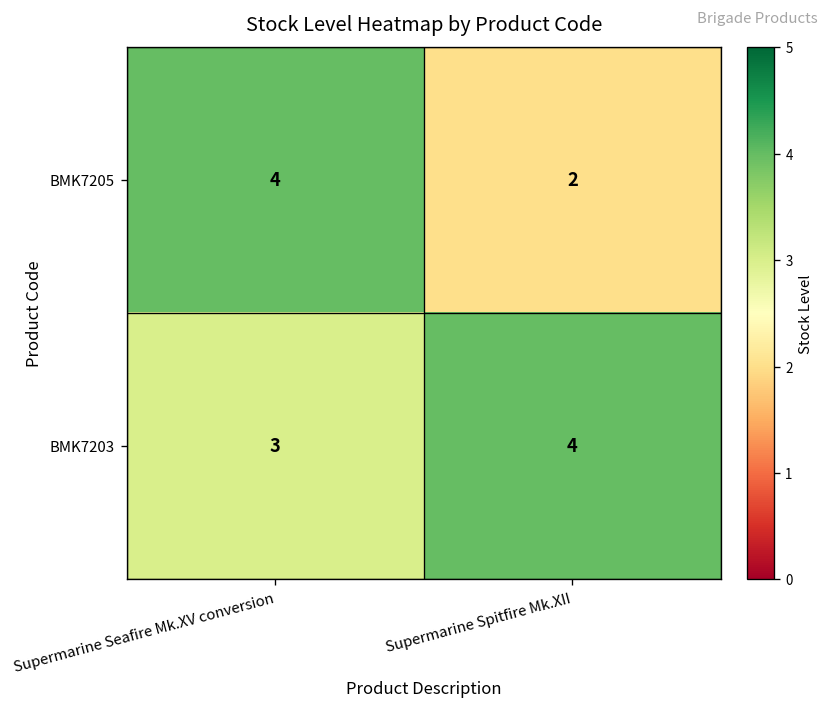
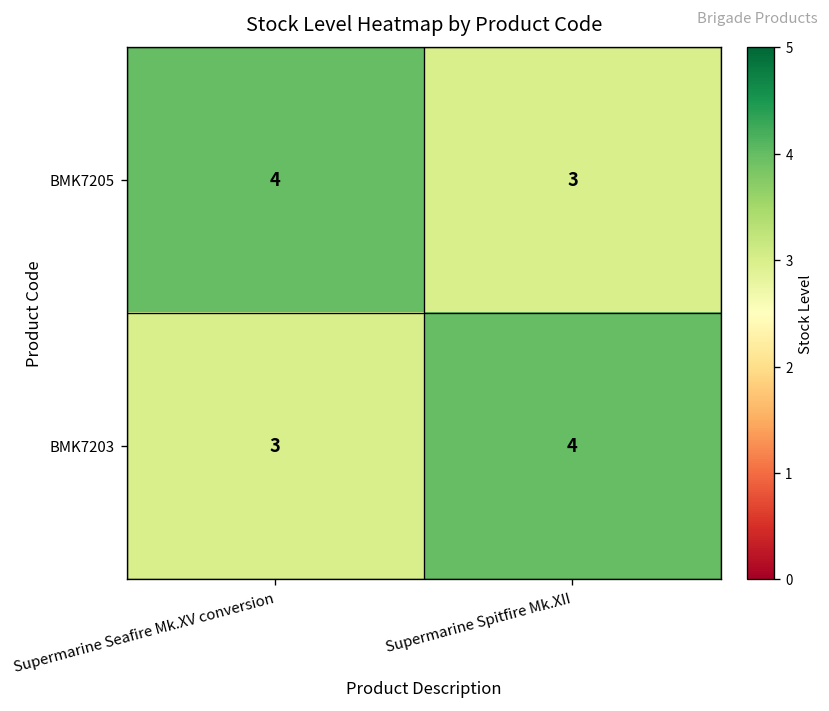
BMK7205, Supermarine Spitfire Mk.XII: 2 -> 3
